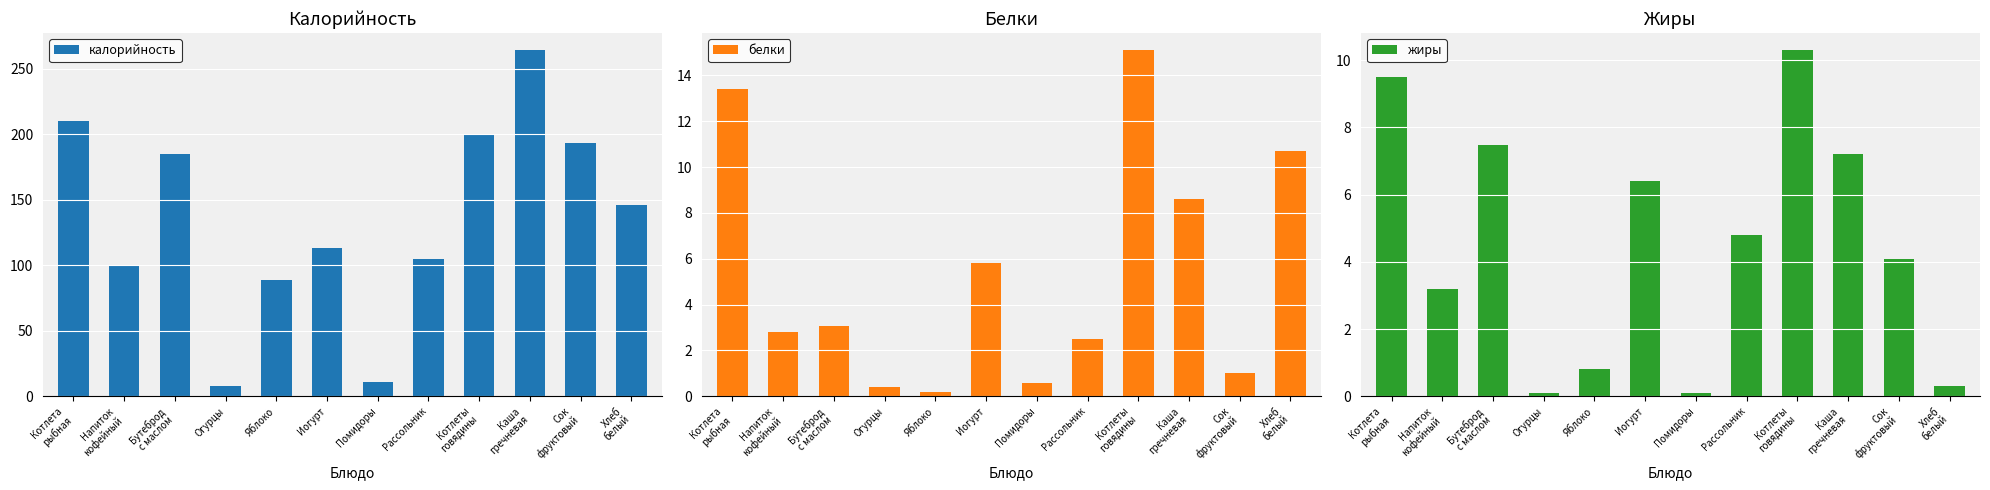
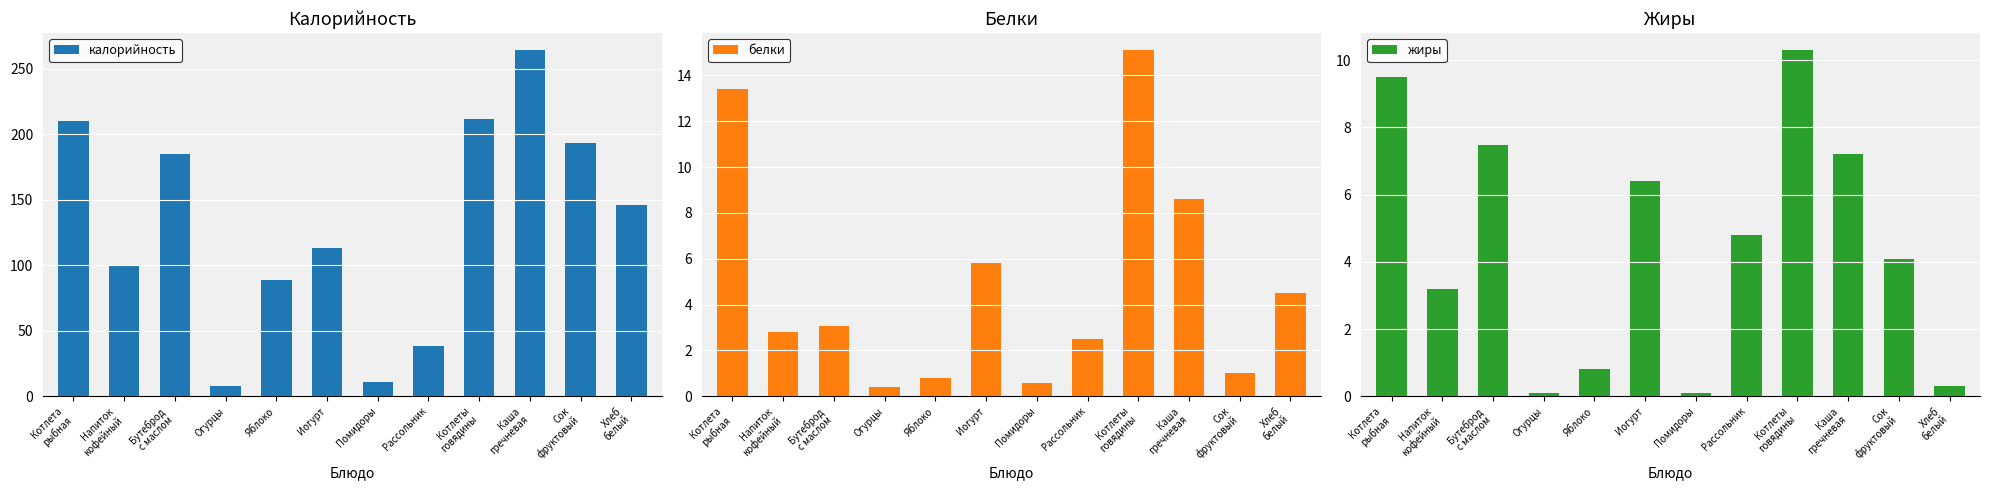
Калорийность, Рассольник: 104 -> 38
Калорийность, Котлеты говядины: 200 -> 212
Белки, Яблоко: 0.2 -> 0.8
Белки, Хлеб белый: 10.7 -> 4.5
